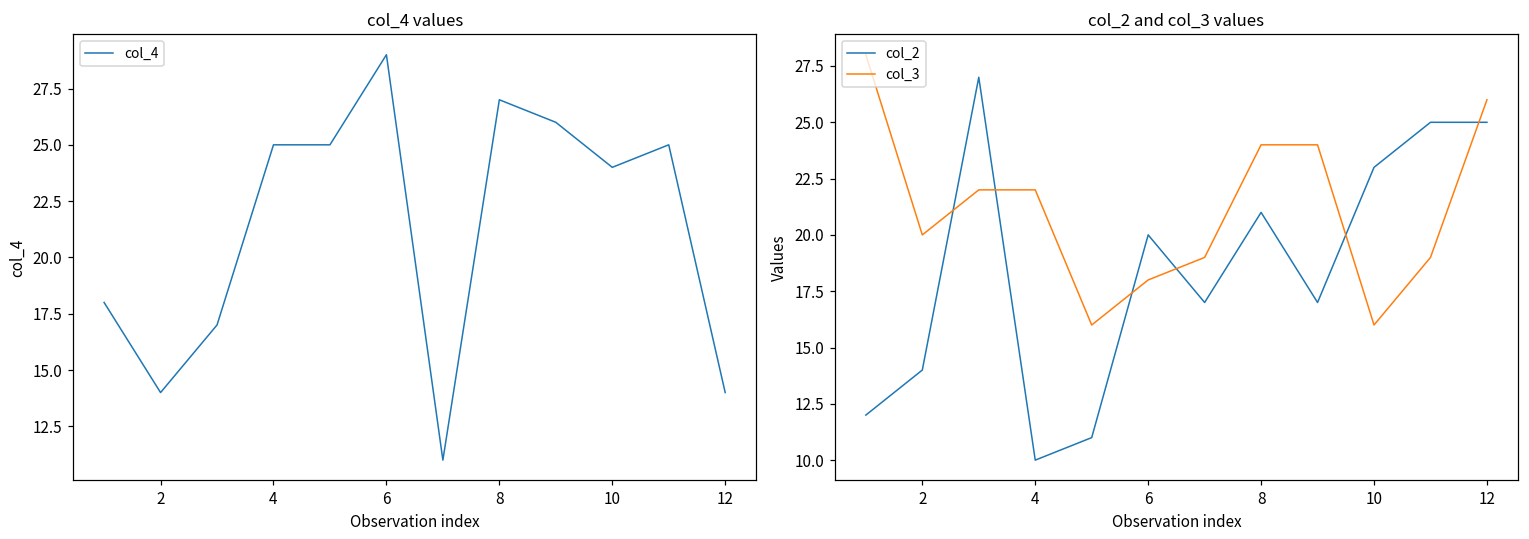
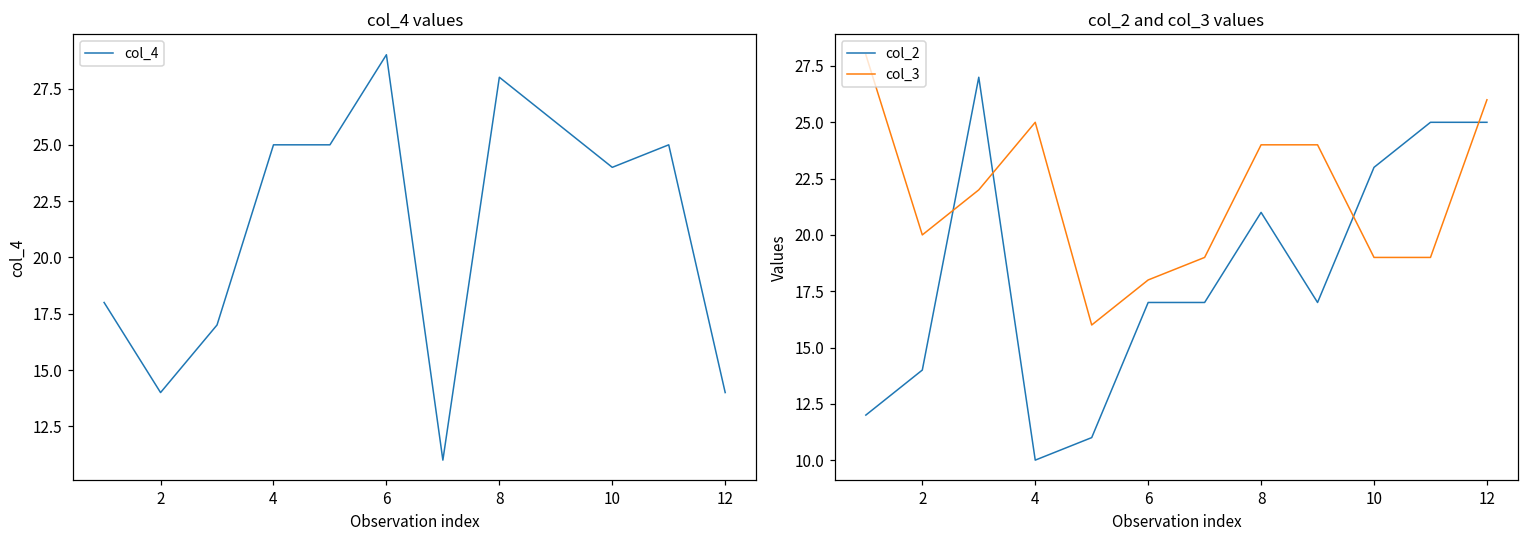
col_4 values, 8: 27 -> 28
col_2 and col_3 values, col_3, 4: 22 -> 25
col_2 and col_3 values, col_2, 6: 20 -> 17
col_2 and col_3 values, col_3, 10: 16 -> 19
